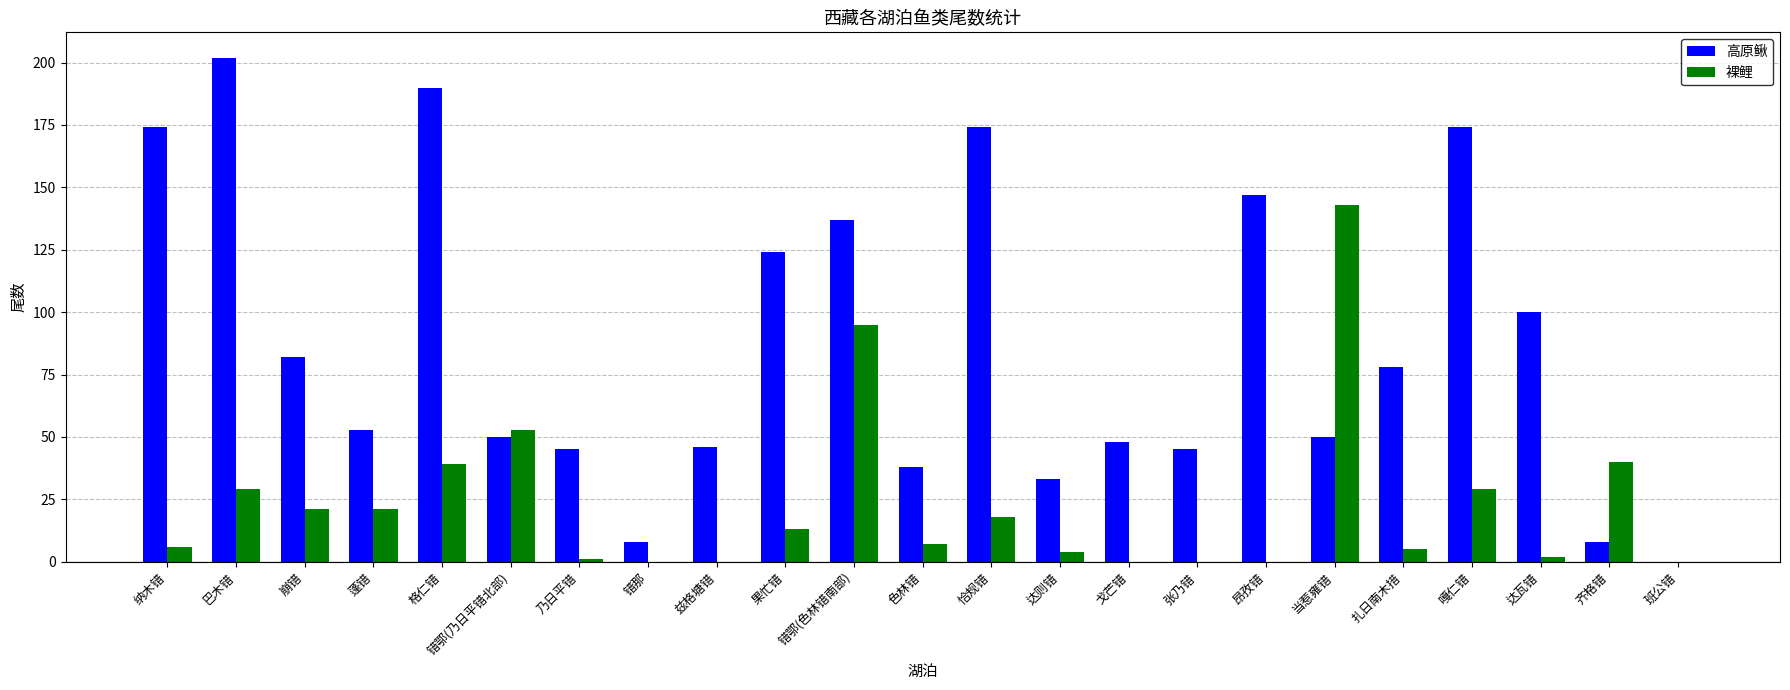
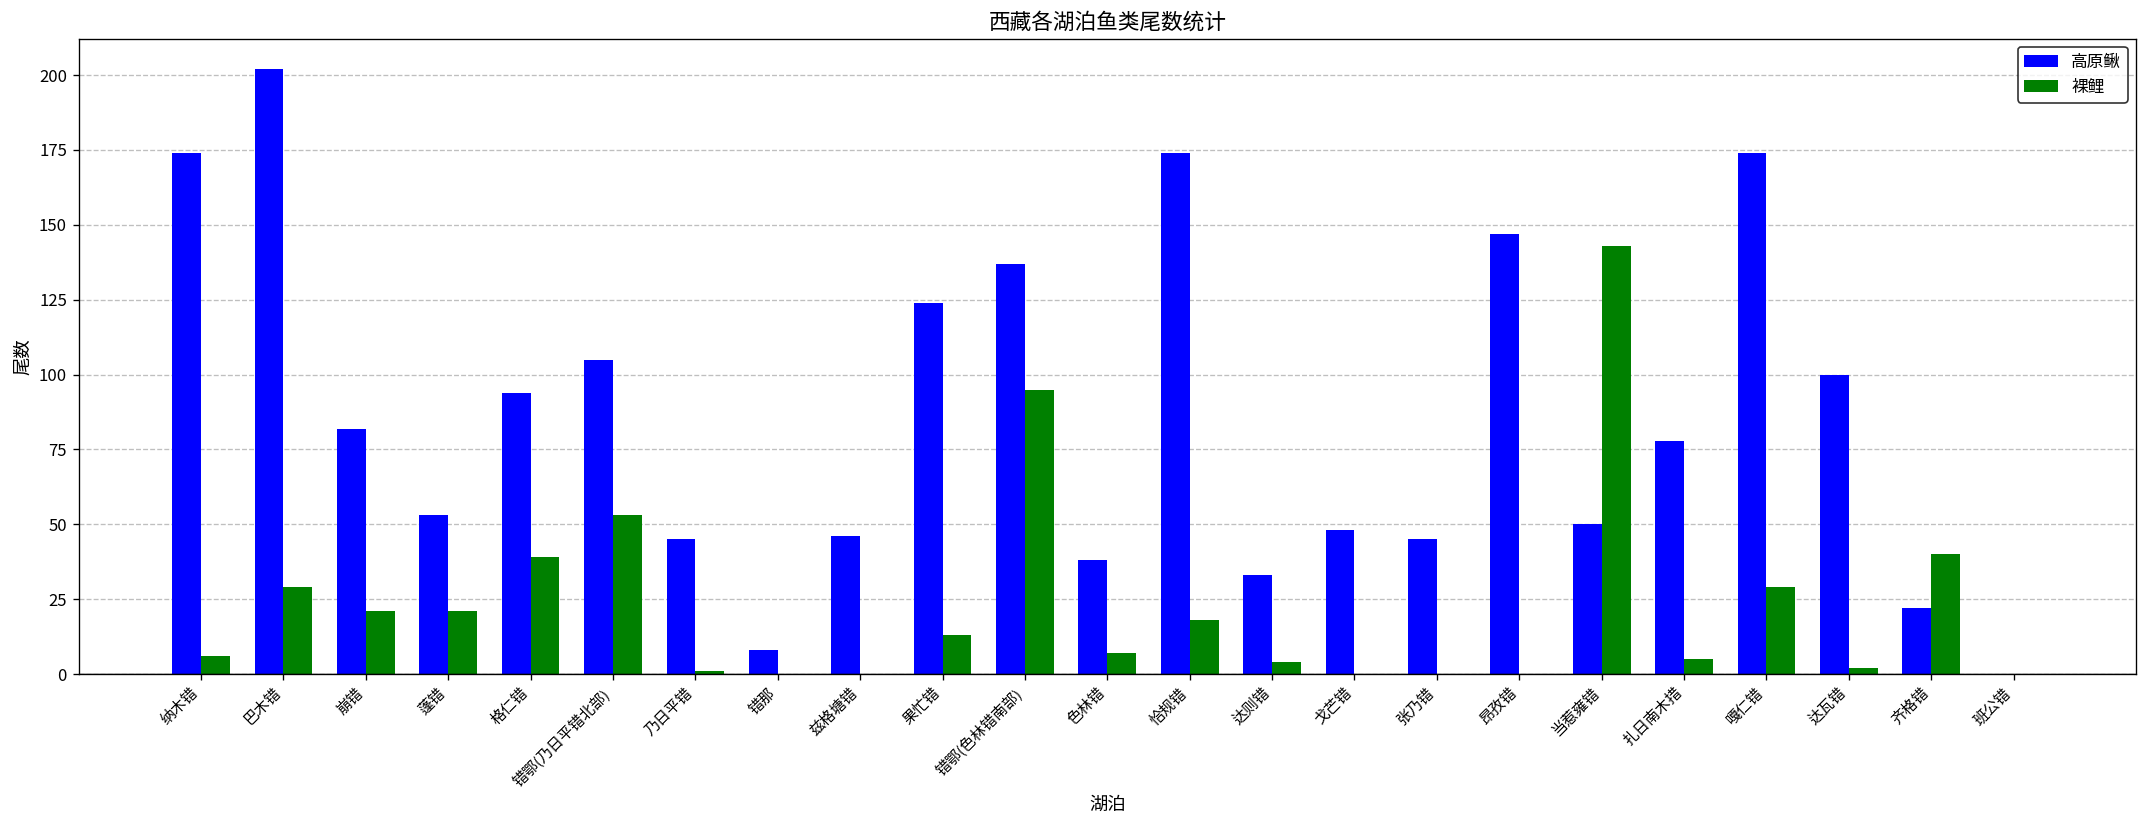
高原鳅, 格仁错: 190 -> 94
高原鳅, 错鄂(乃日平错北部): 50 -> 105
高原鳅, 齐格错: 8 -> 22
